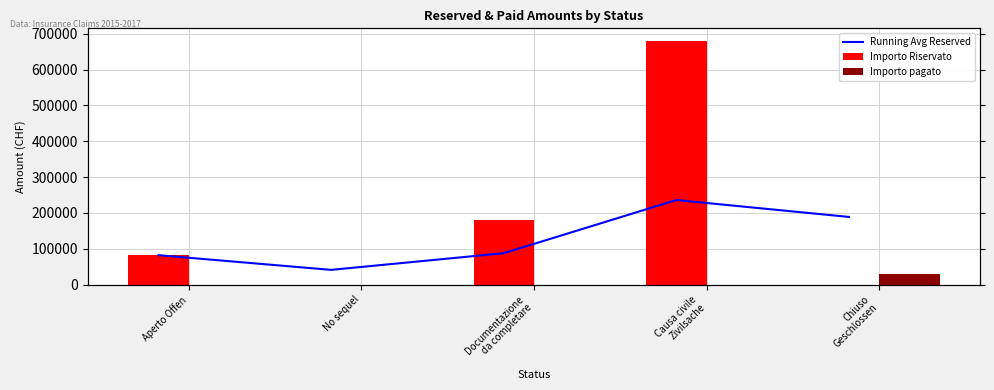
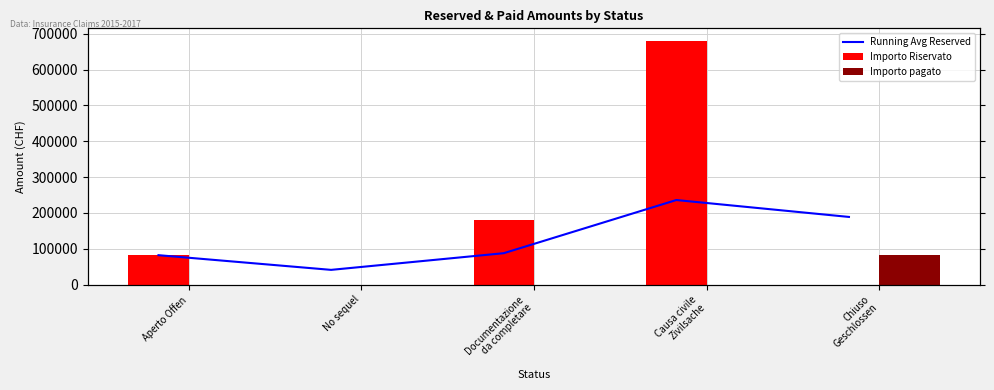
Importo pagato, Chiuso Geschlossen: 30000 -> 80000
